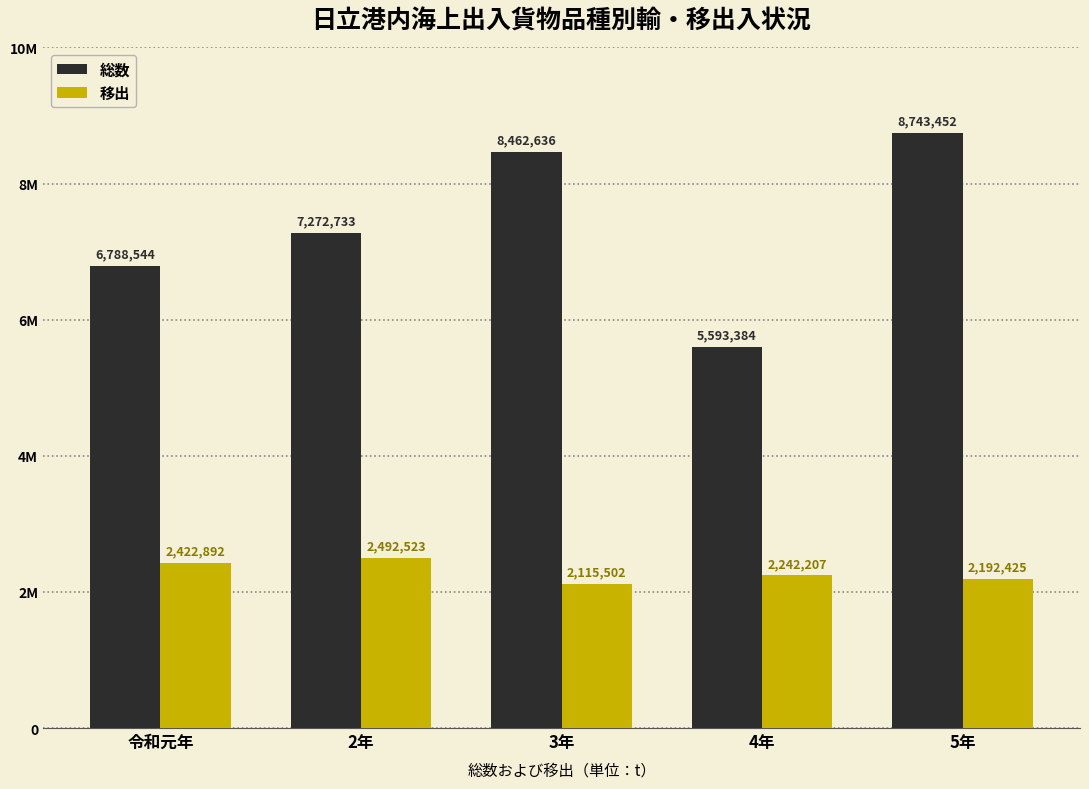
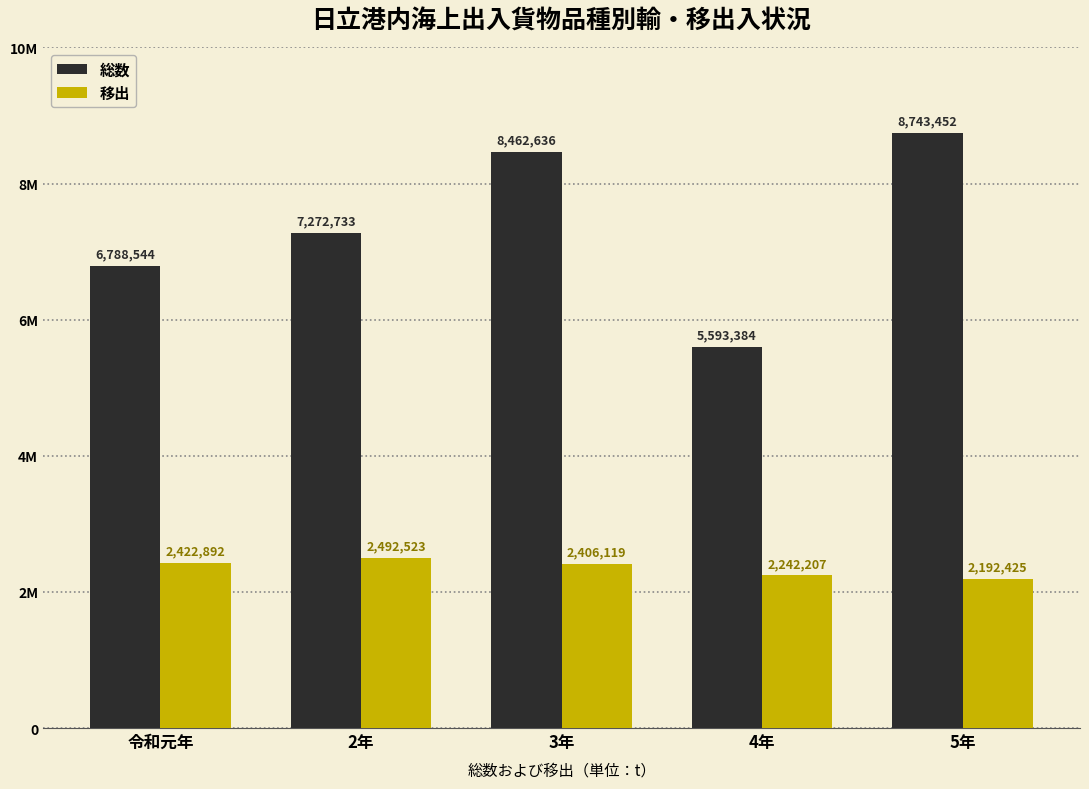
移出, 3年: 2,115,502 -> 2,406,119
